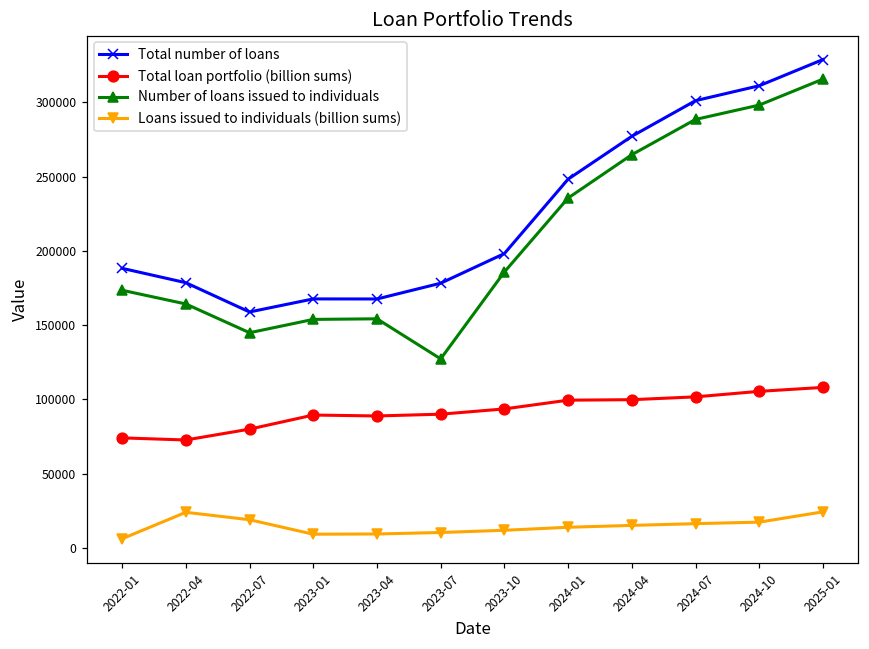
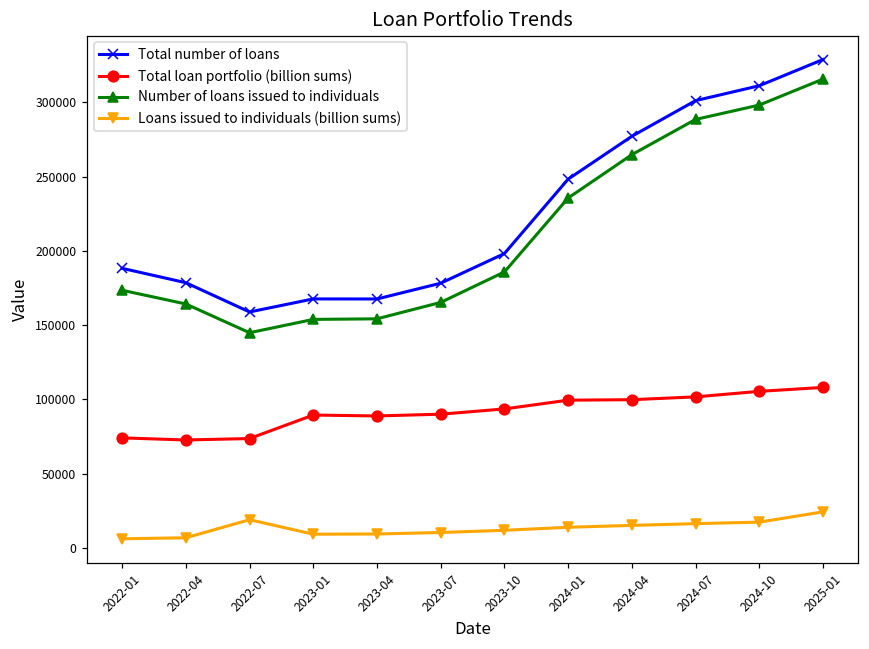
Loans issued to individuals (billion sums), 2022-04: 24000 -> 7000
Total loan portfolio (billion sums), 2022-07: 80000 -> 74000
Number of loans issued to individuals, 2023-07: 127000 -> 165000
